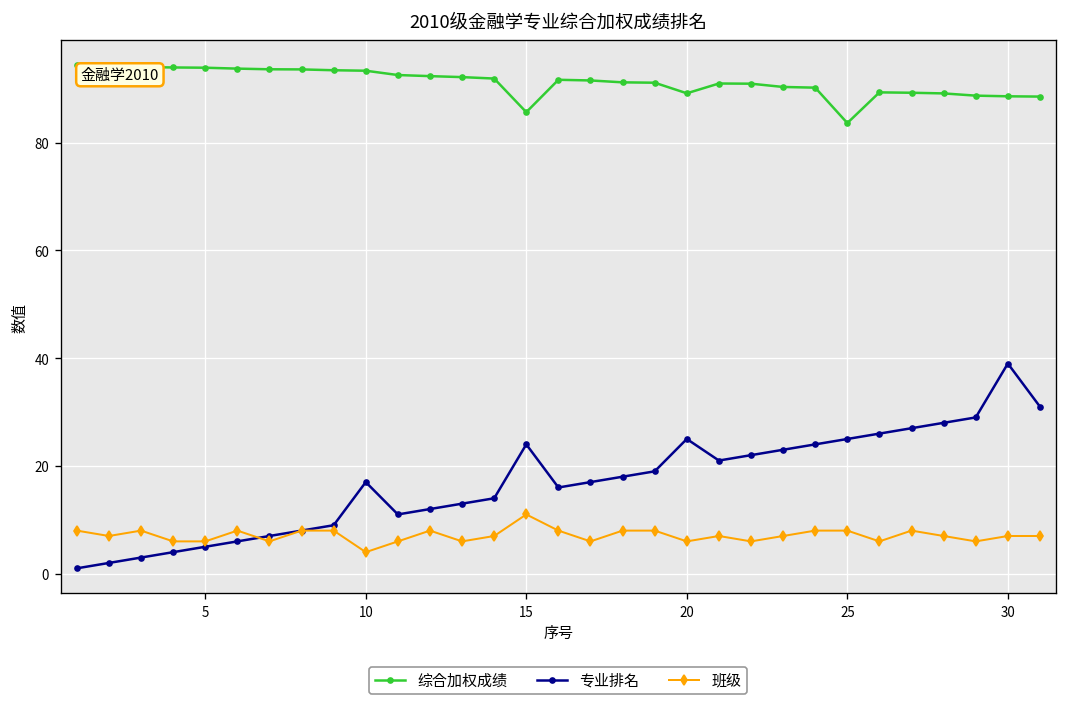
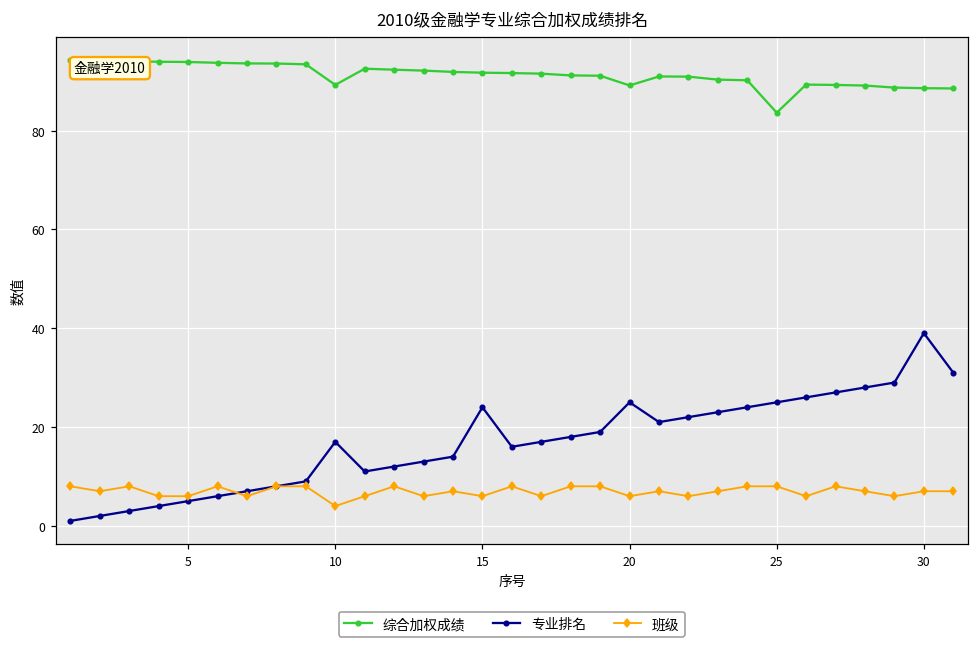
综合加权成绩, 10: 93 -> 89
综合加权成绩, 15: 86 -> 92
班级, 15: 11 -> 6
